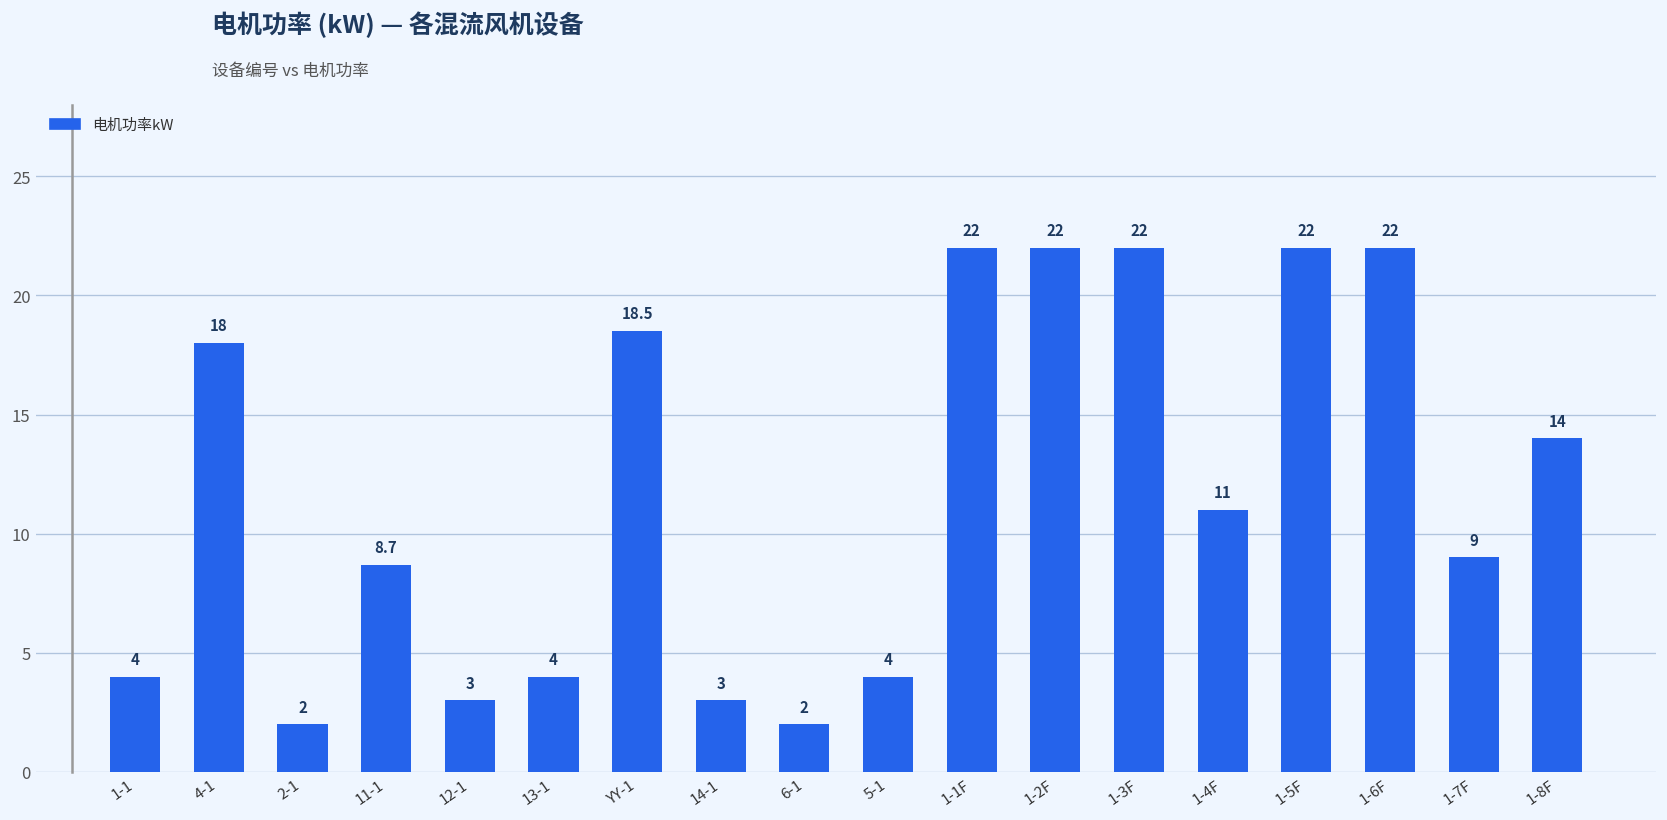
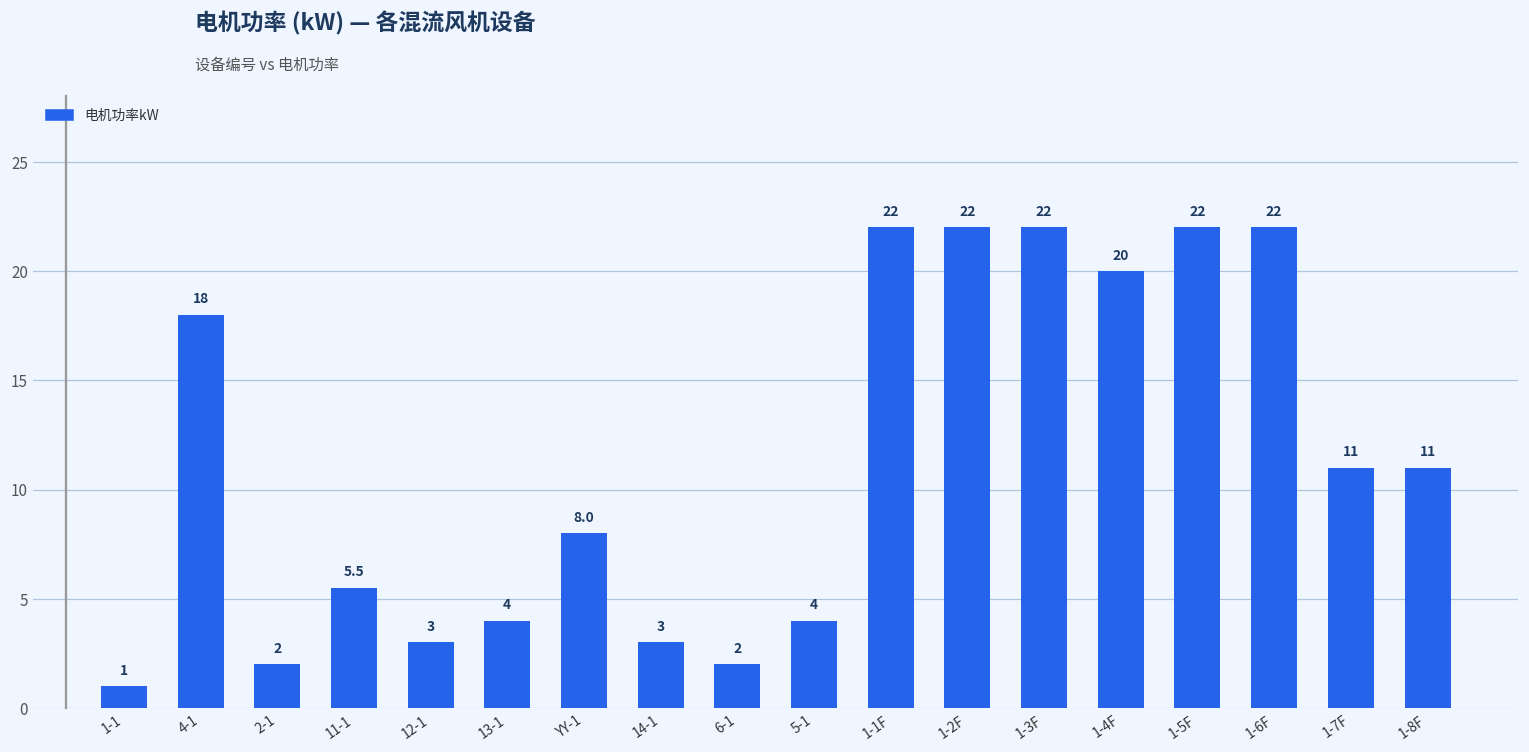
1-1: 4 -> 1
11-1: 8.7 -> 5.5
YY-1: 18.5 -> 8.0
1-4F: 11 -> 20
1-7F: 9 -> 11
1-8F: 14 -> 11
